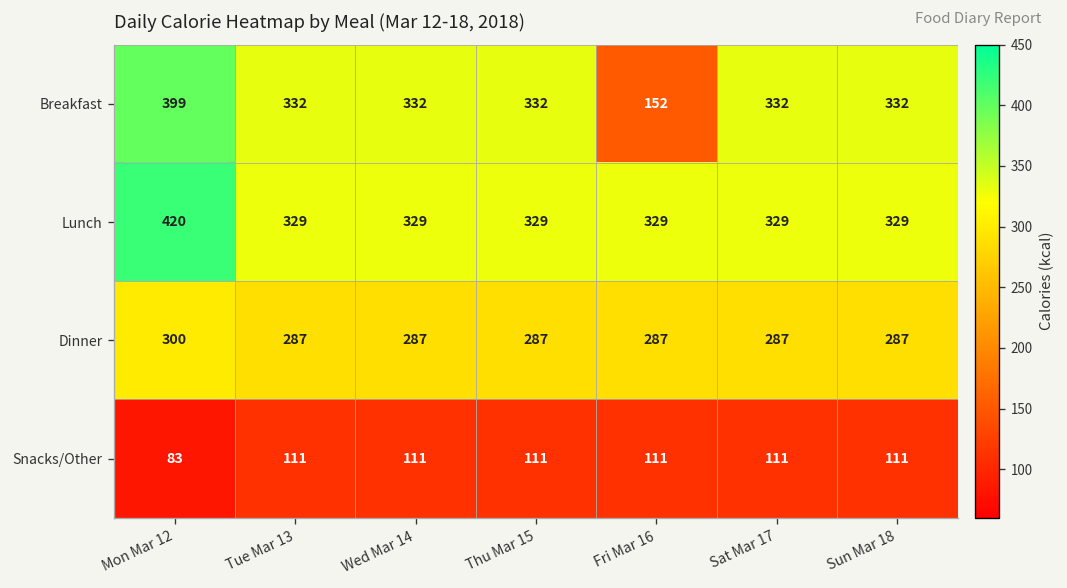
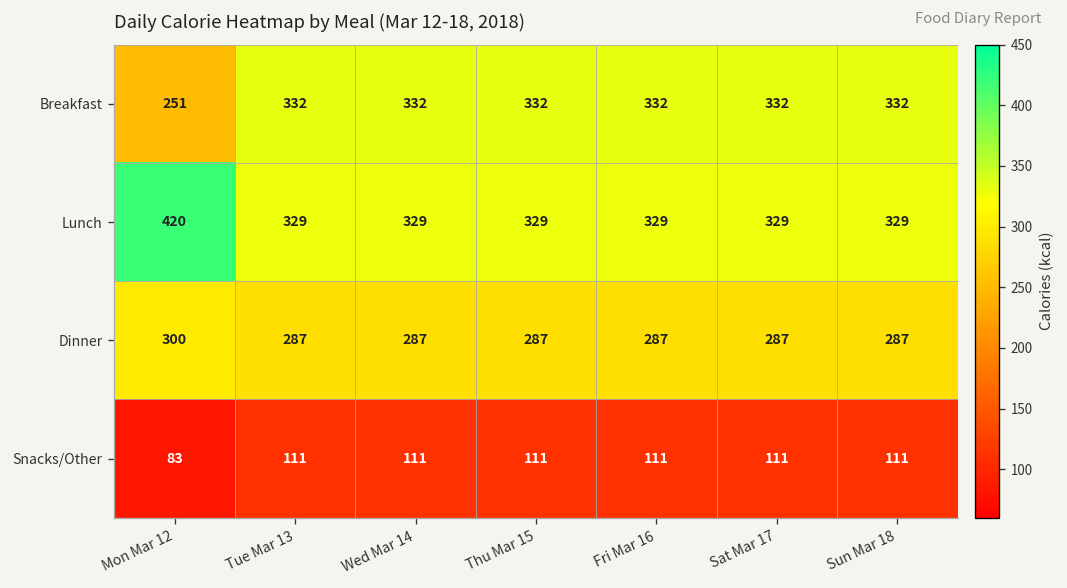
Breakfast, Mon Mar 12: 399 -> 251
Breakfast, Fri Mar 16: 152 -> 332
